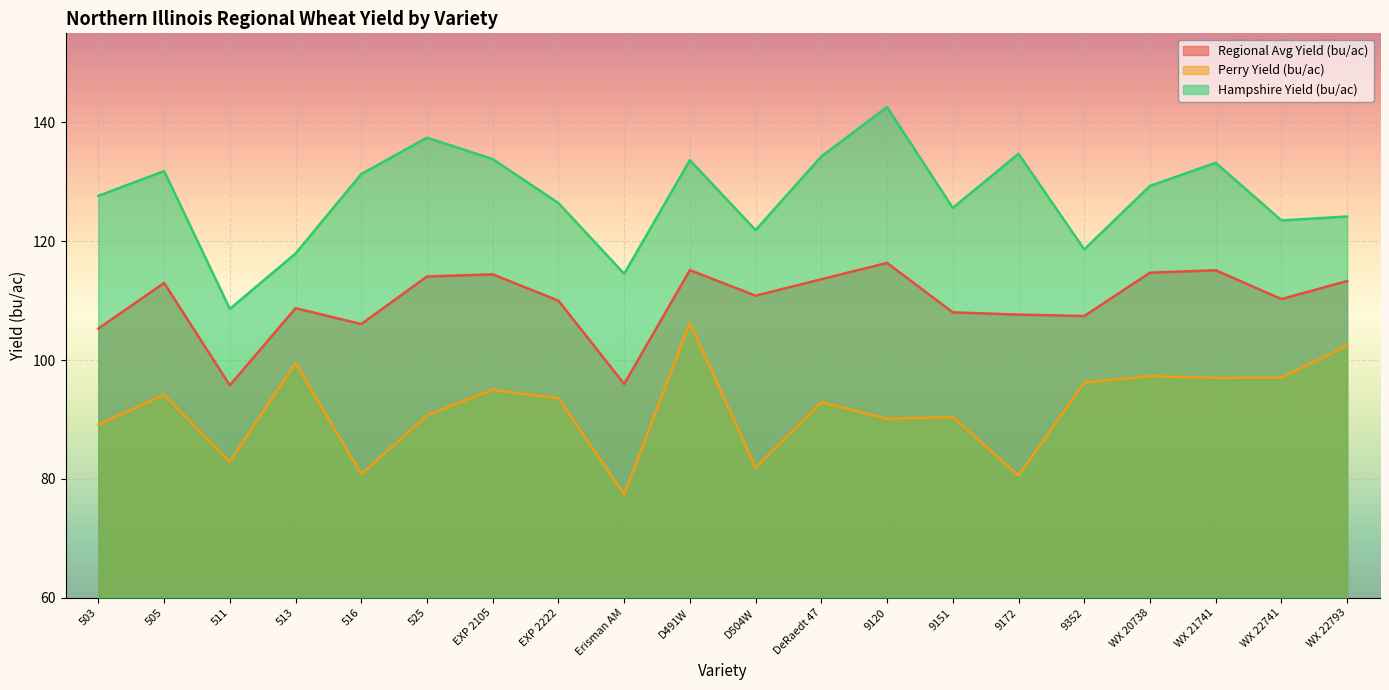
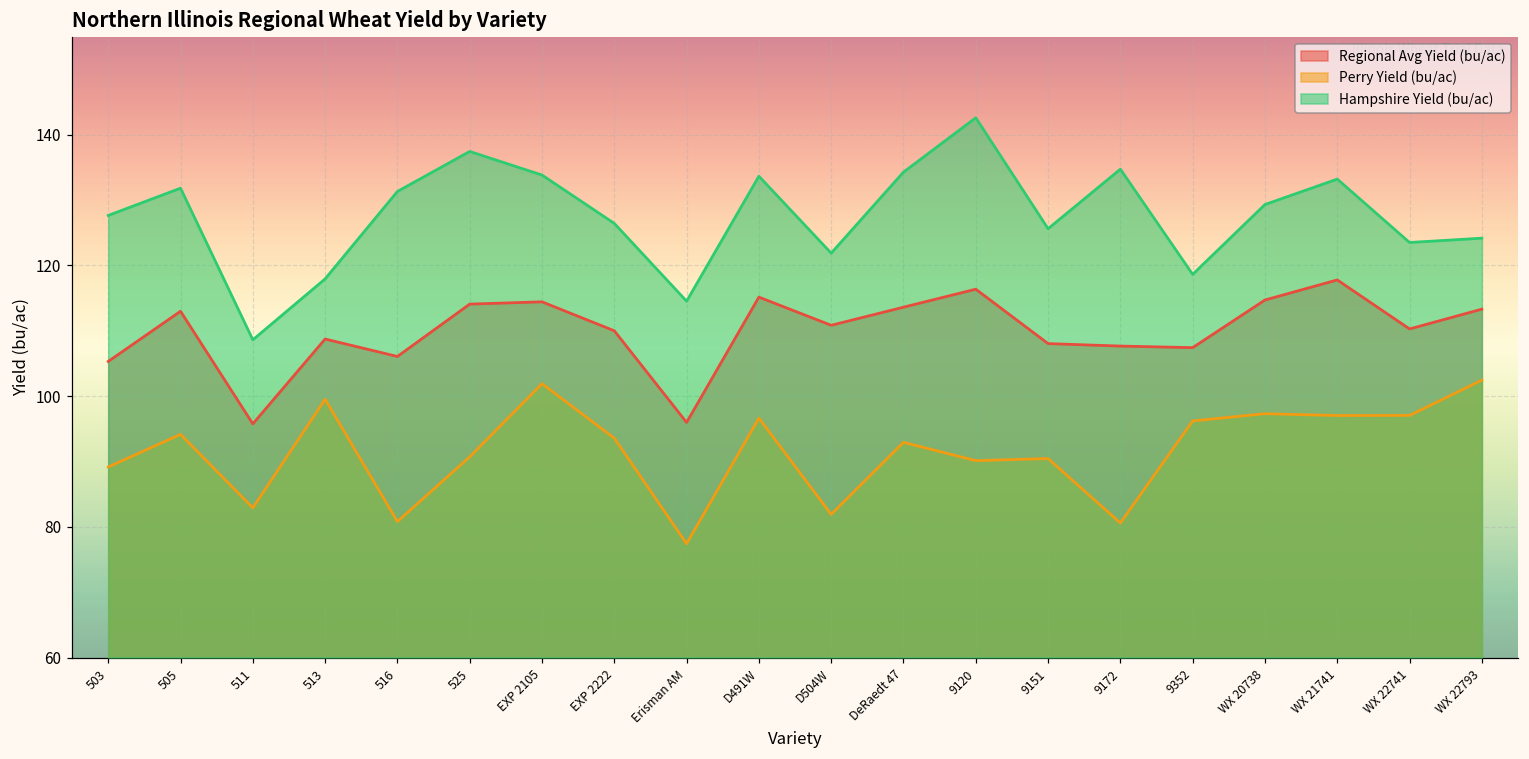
Perry Yield (bu/ac), EXP 2105: 95 -> 102
Perry Yield (bu/ac), D491W: 106 -> 97
Regional Avg Yield (bu/ac), WX 21741: 115 -> 118
